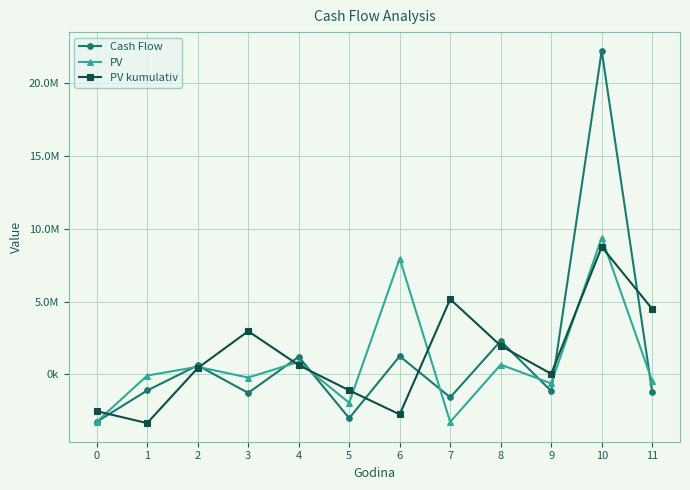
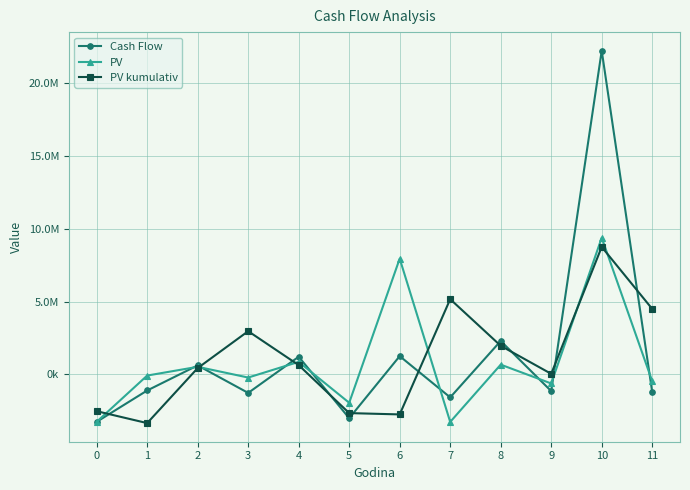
PV kumulativ, 5: -1100000 -> -2700000
